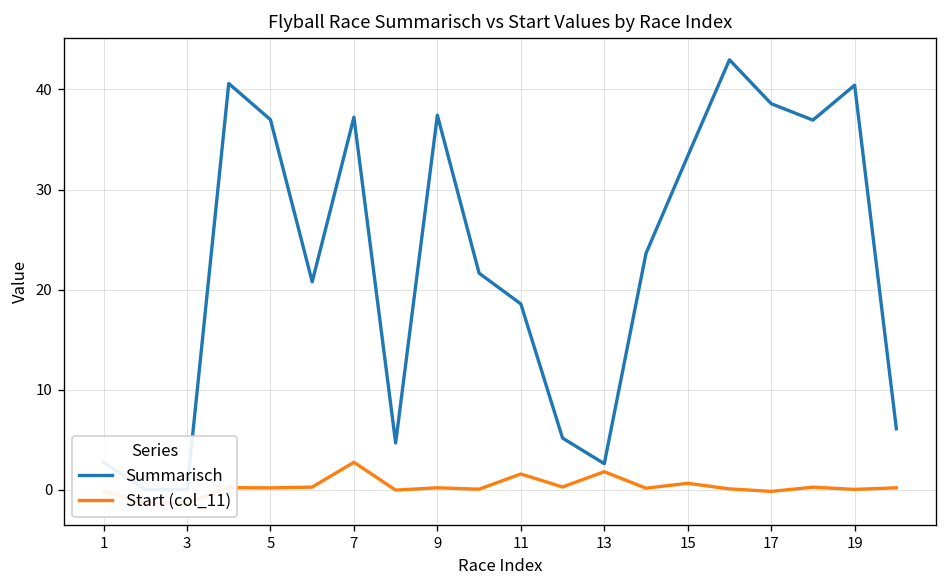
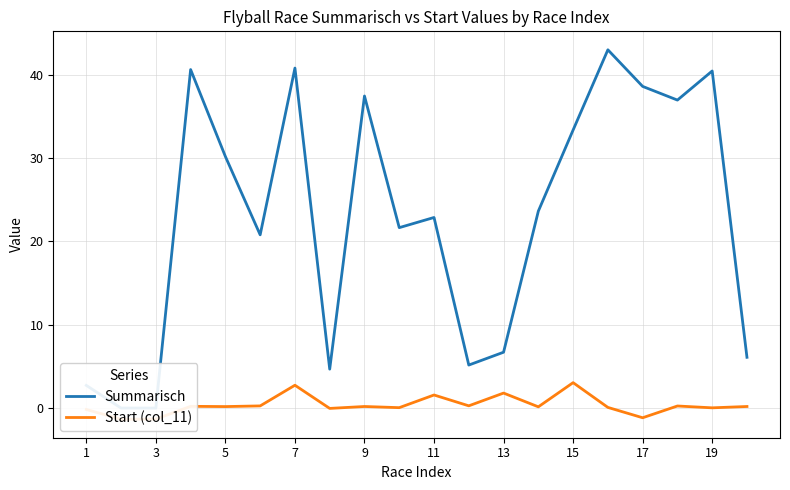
Summarisch, 5: 37 -> 30
Summarisch, 7: 37 -> 41
Summarisch, 11: 19 -> 23
Summarisch, 13: 3 -> 7
Start (col_11), 15: 1 -> 3
Start (col_11), 17: 0 -> -1
